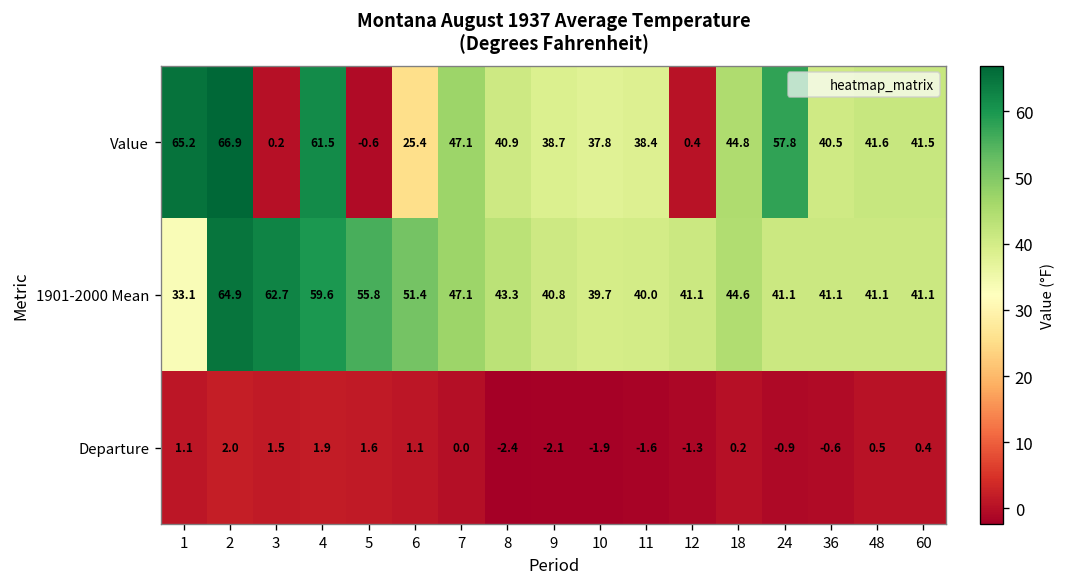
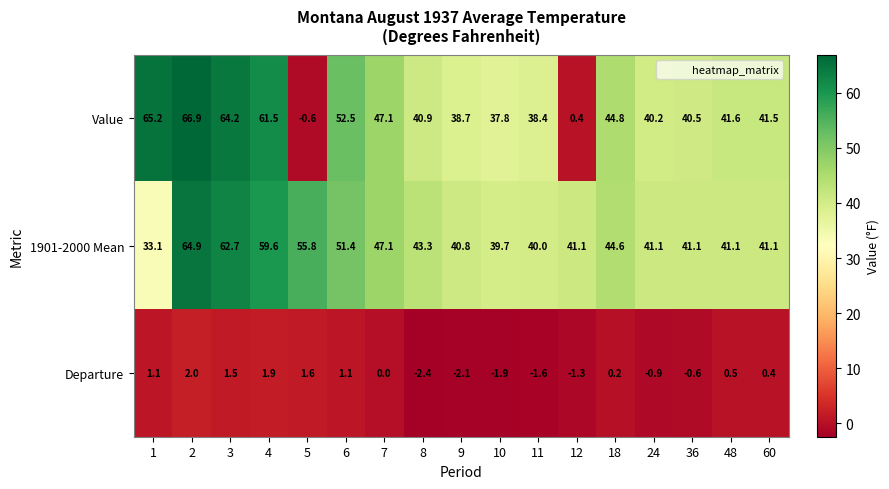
Value, 3: 0.2 -> 64.2
Value, 6: 25.4 -> 52.5
Value, 24: 57.8 -> 40.2
